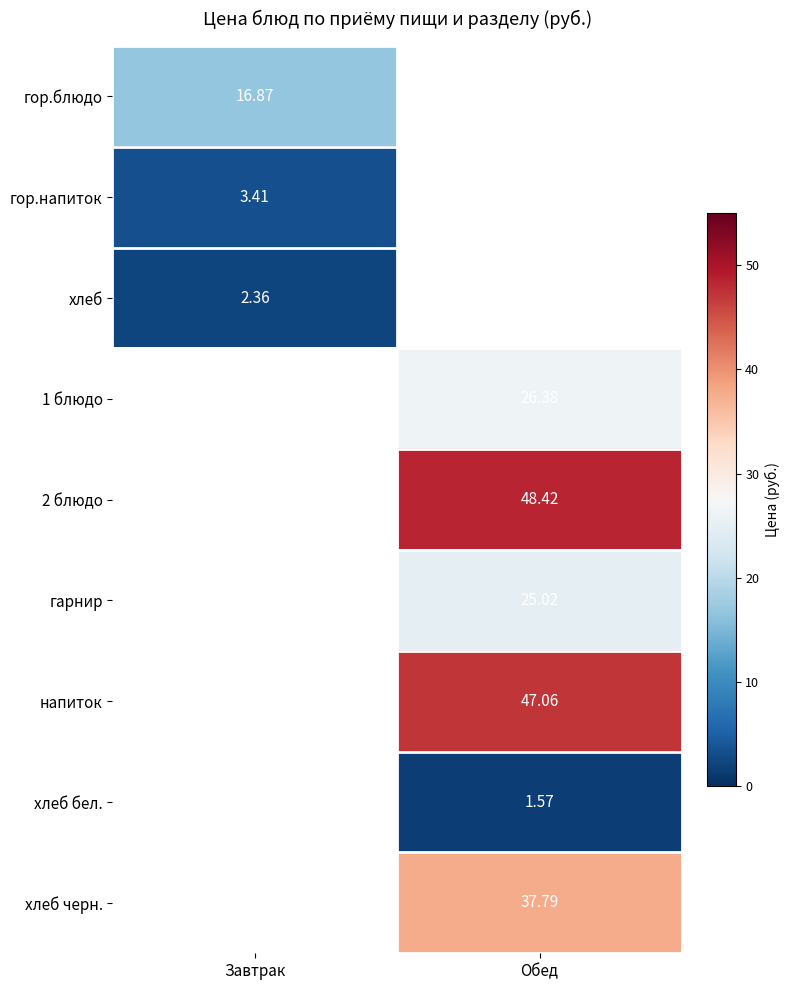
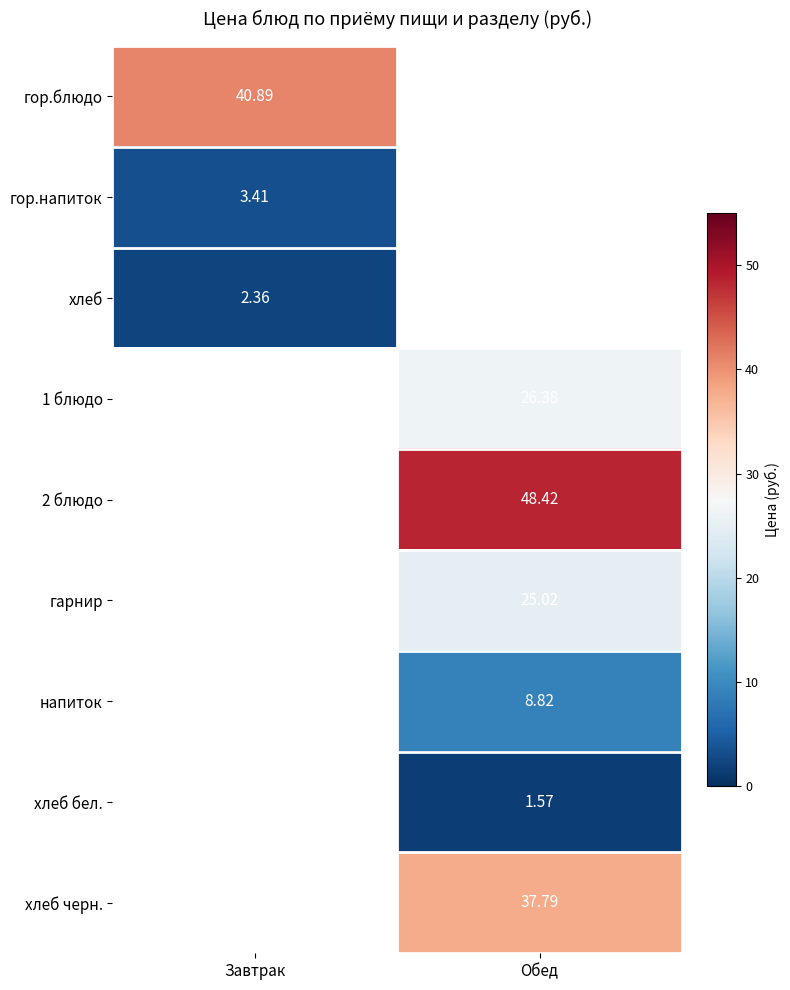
гор.блюдо, Завтрак: 16.87 -> 40.89
напиток, Обед: 47.06 -> 8.82
